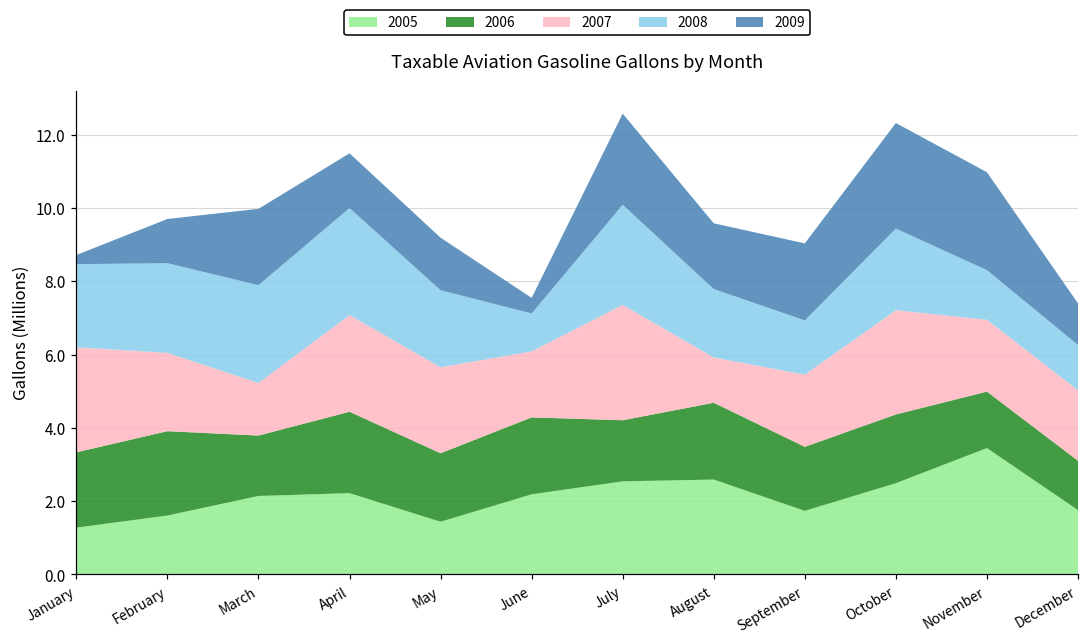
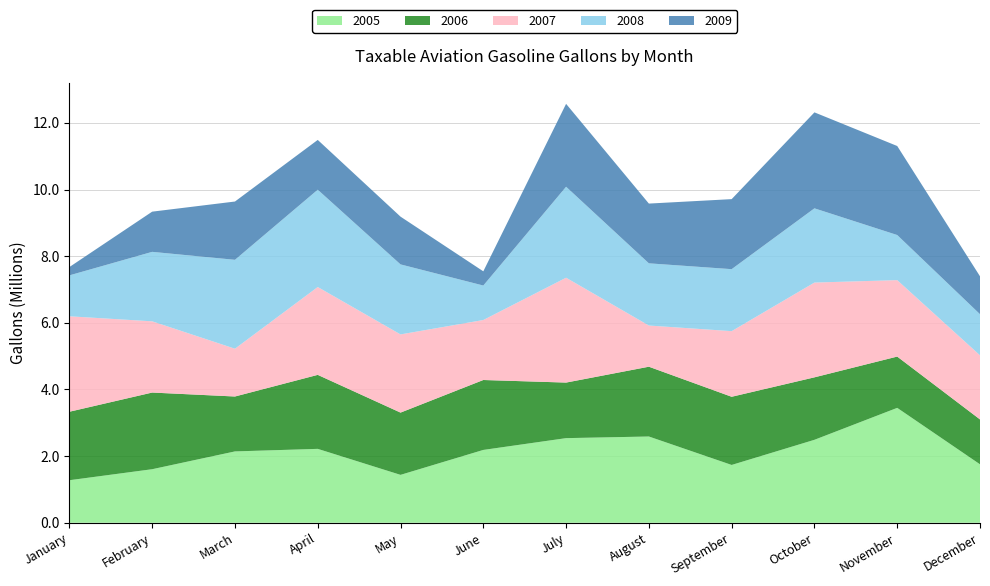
2008, January: 2.3 -> 1.2
2008, February: 2.4 -> 2.1
2009, March: 2.1 -> 1.7
2006, September: 1.7 -> 2.0
2008, September: 1.5 -> 1.9
2007, November: 2.0 -> 2.3
